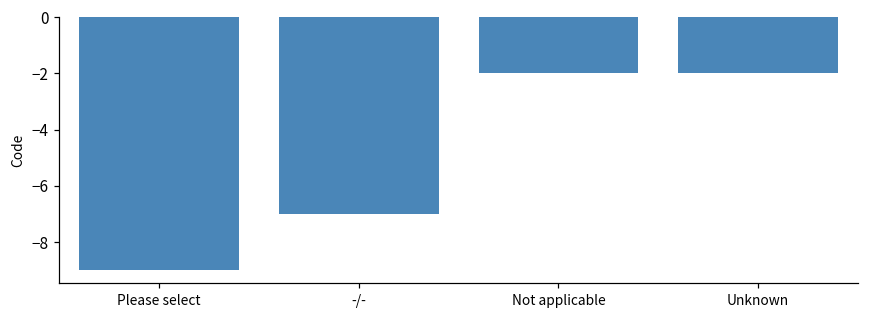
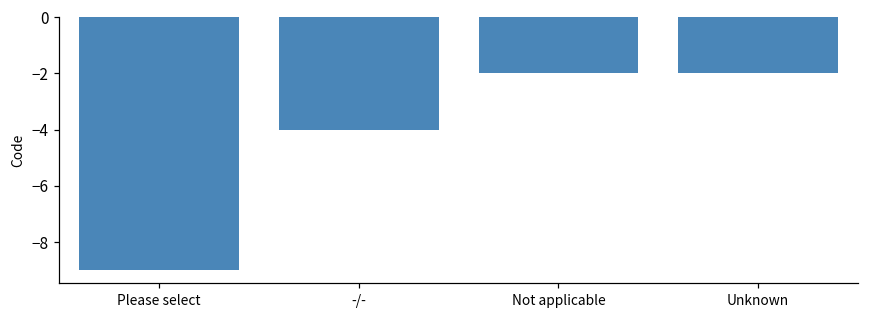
-/-: -7 -> -4
